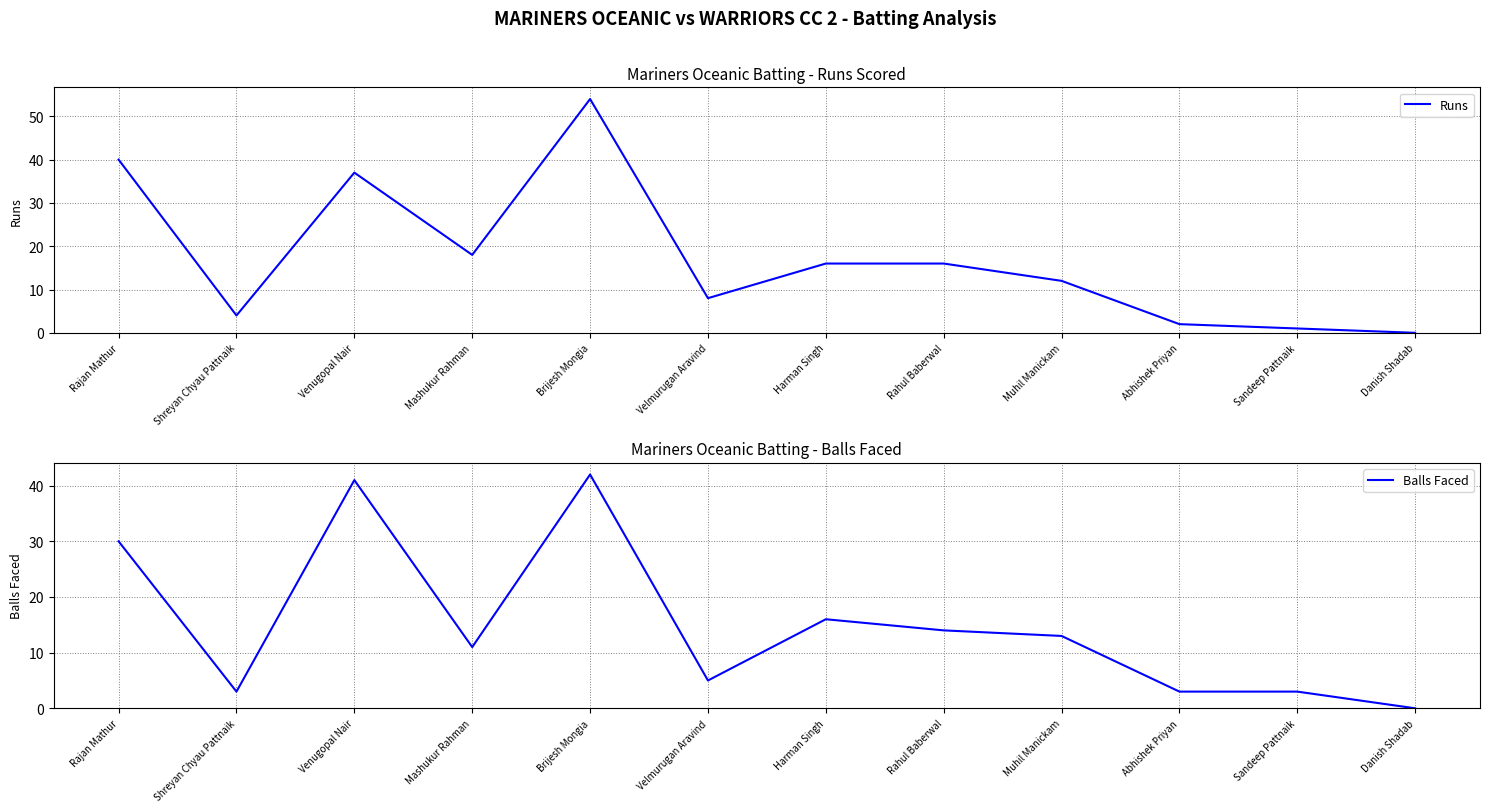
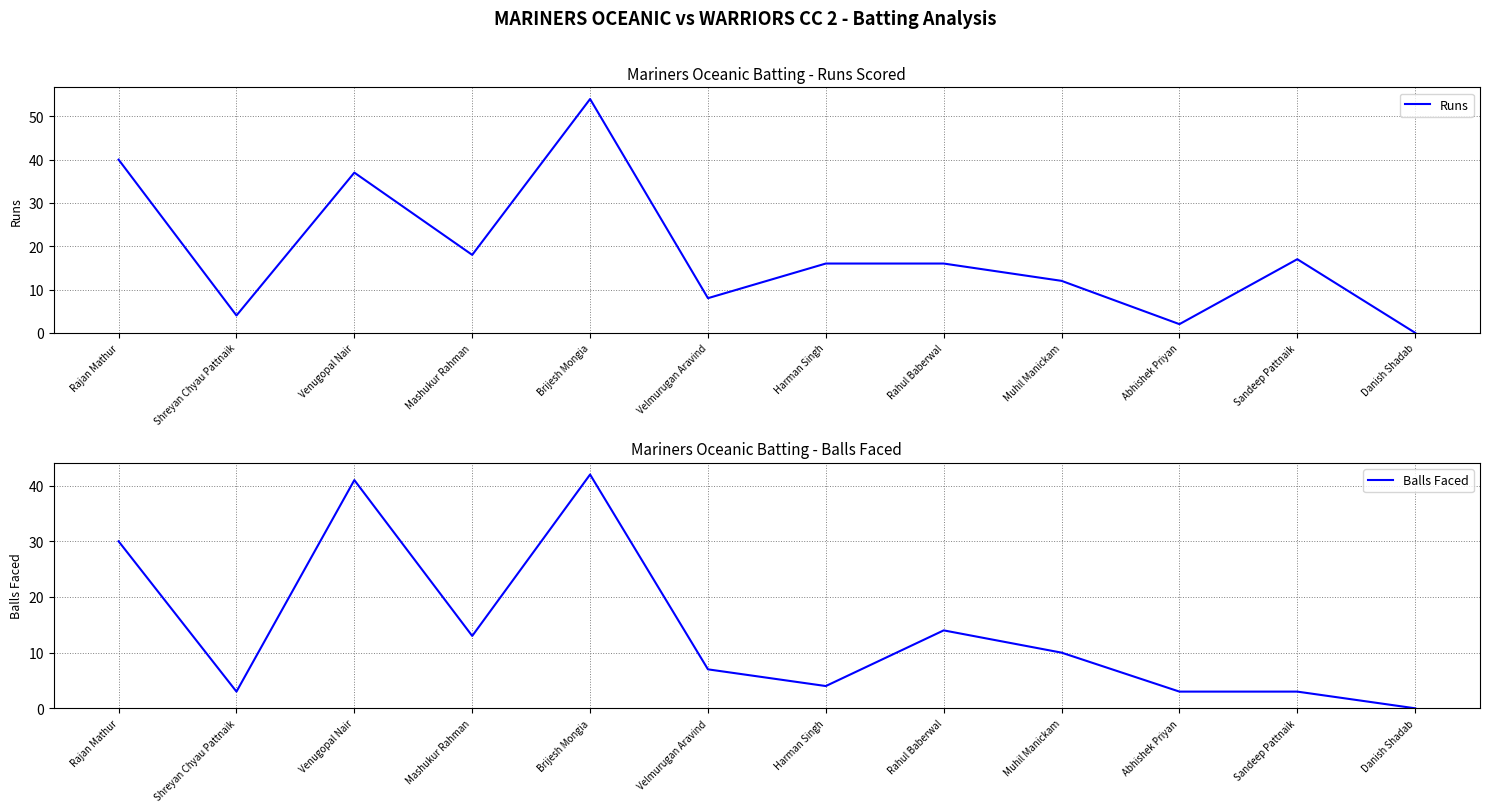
Mariners Oceanic Batting - Runs Scored, Sandeep Pattnaik: 1 -> 17
Mariners Oceanic Batting - Balls Faced, Mashukur Rahman: 11 -> 13
Mariners Oceanic Batting - Balls Faced, Velmurugan Aravind: 5 -> 7
Mariners Oceanic Batting - Balls Faced, Harman Singh: 16 -> 4
Mariners Oceanic Batting - Balls Faced, Muhil Manickam: 13 -> 10
